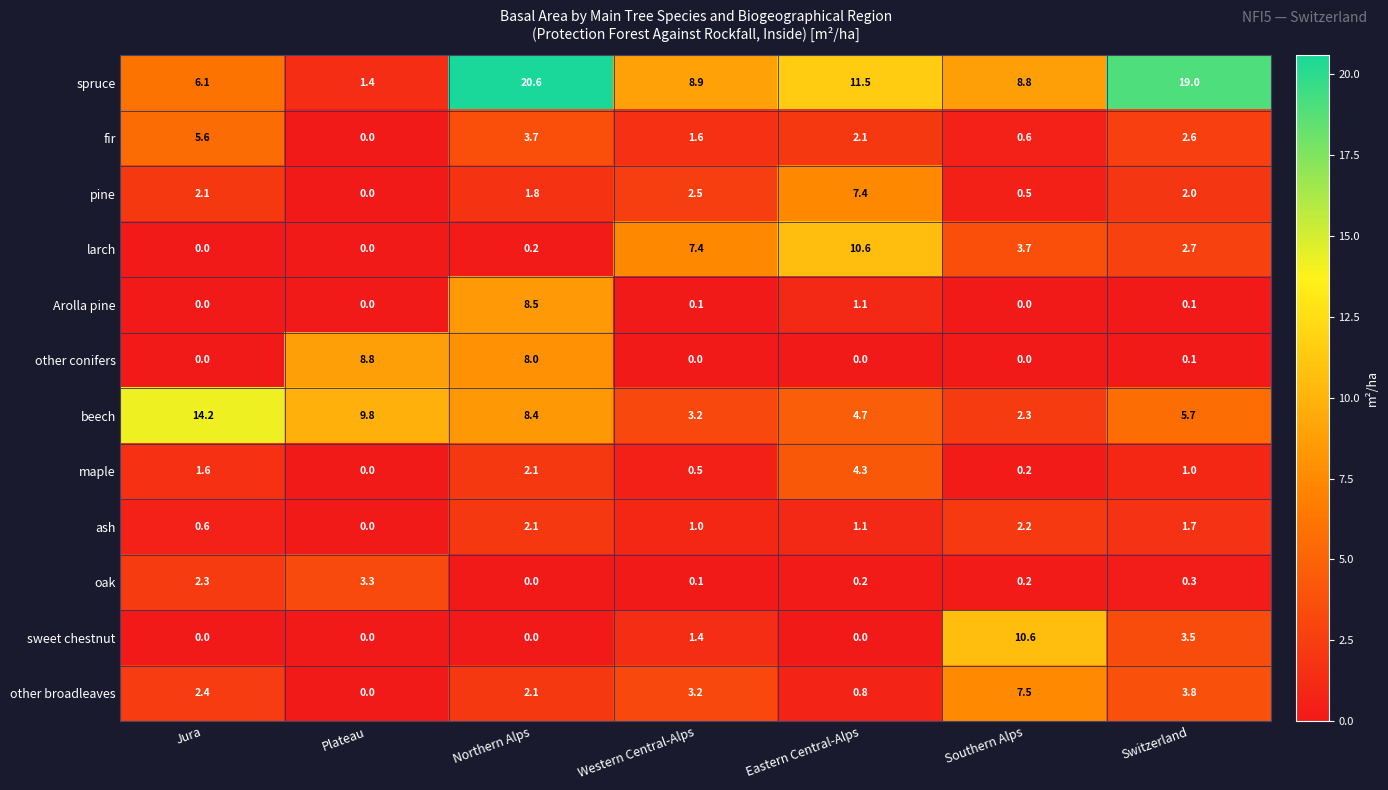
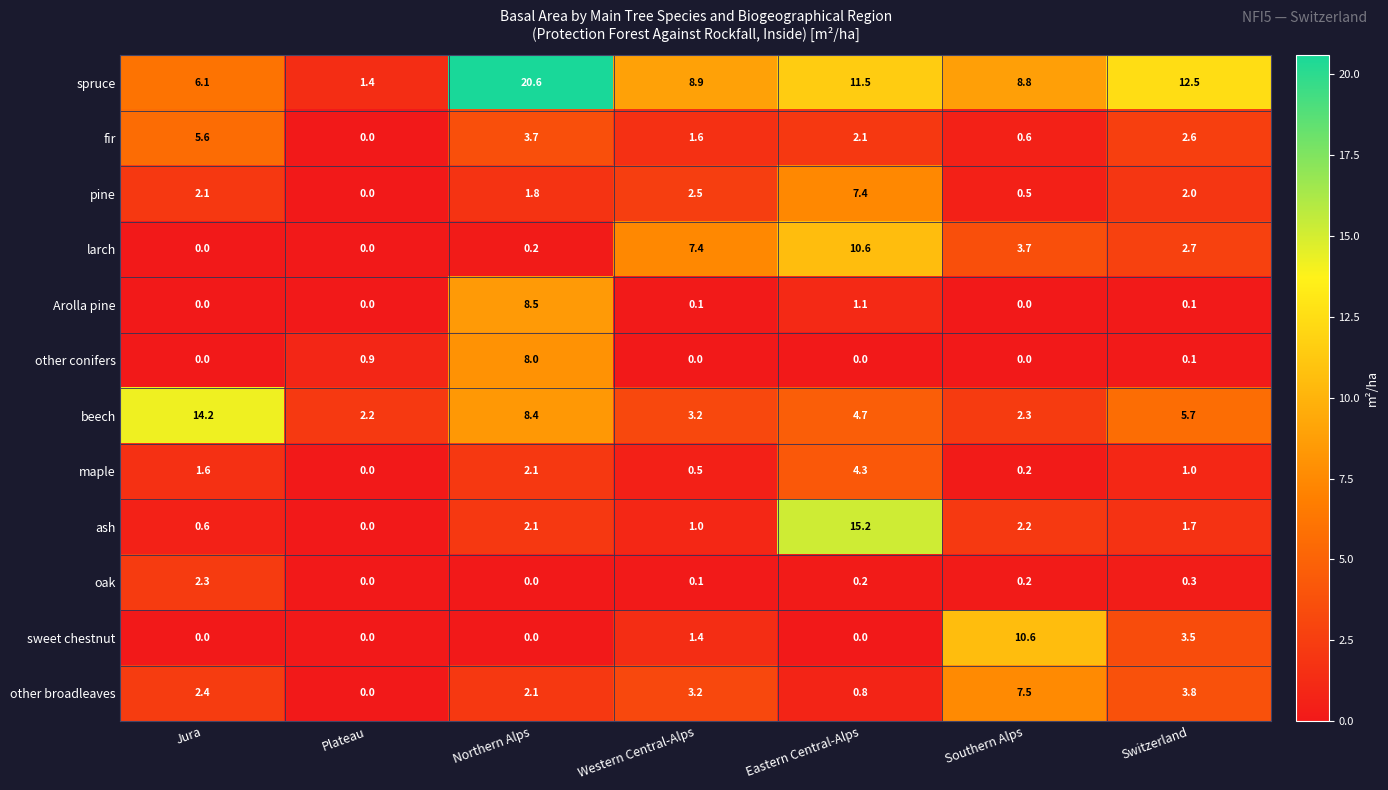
spruce, Switzerland: 19.0 -> 12.5
other conifers, Plateau: 8.8 -> 0.9
beech, Plateau: 9.8 -> 2.2
ash, Eastern Central-Alps: 1.1 -> 15.2
oak, Plateau: 3.3 -> 0.0
